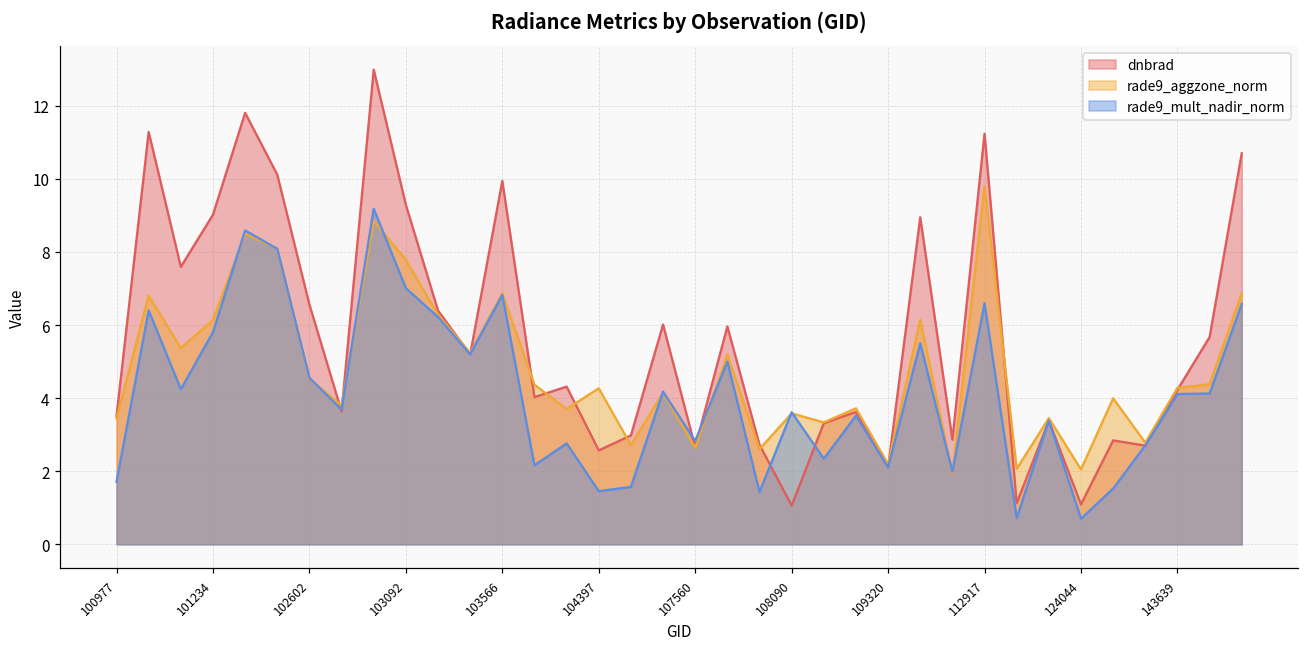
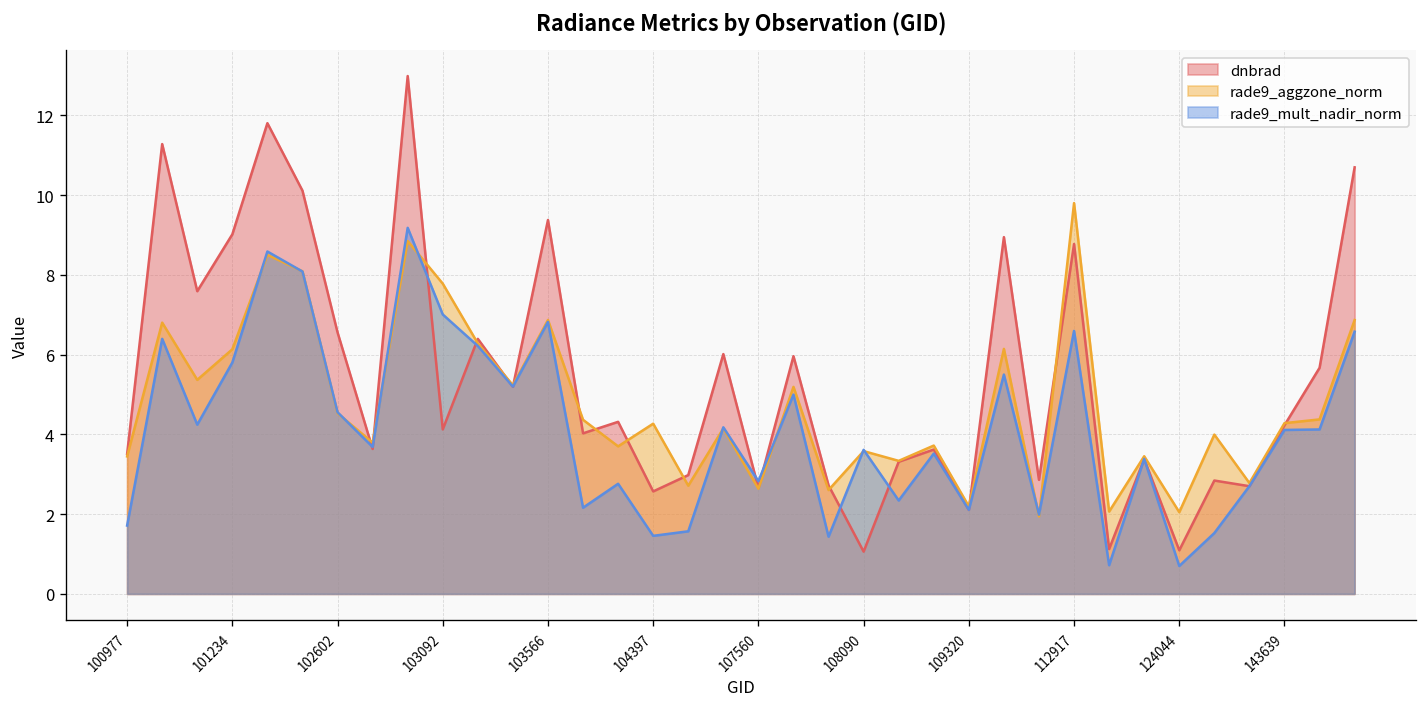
dnbrad, 103092: 9.3 -> 4.1
dnbrad, 103566: 9.9 -> 9.4
dnbrad, 112917: 11.2 -> 8.8
